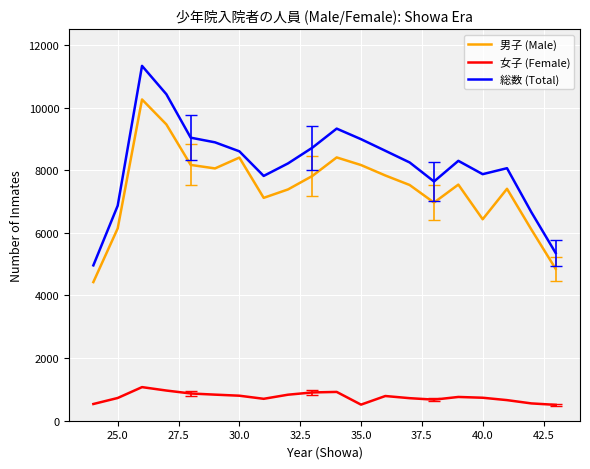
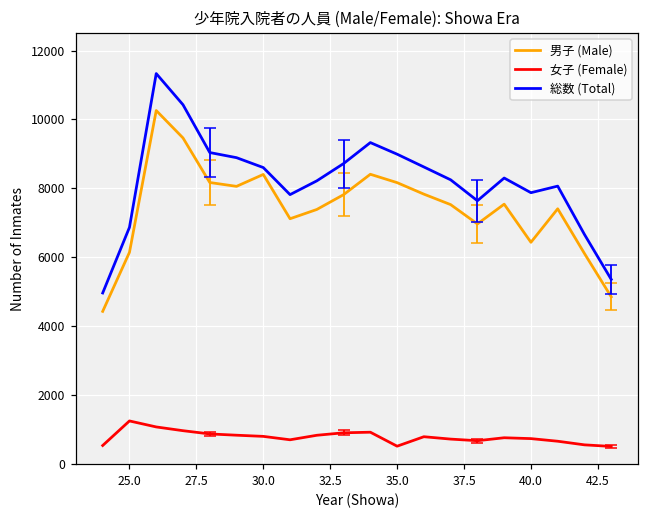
女子 (Female), 25.0: 700 -> 1200
